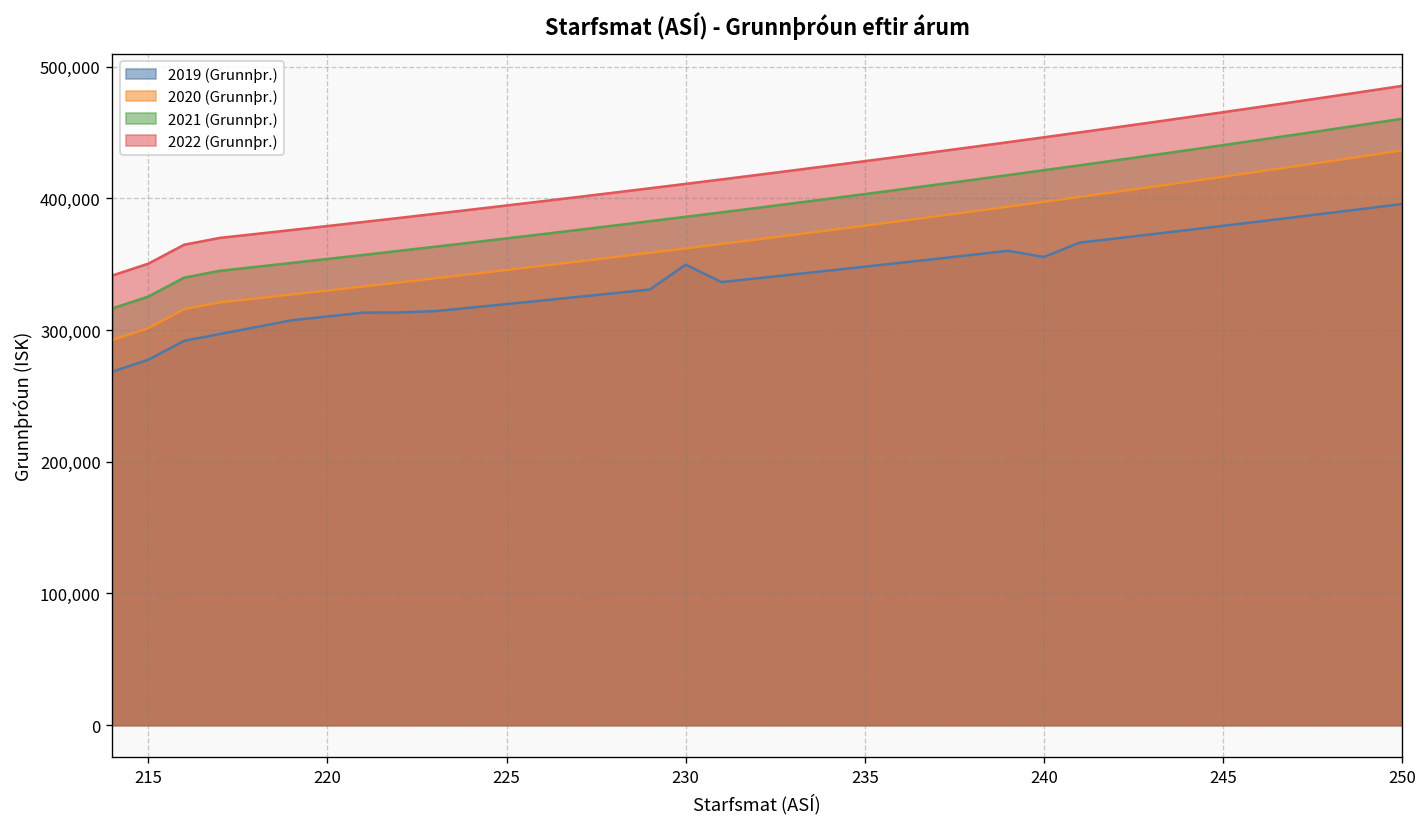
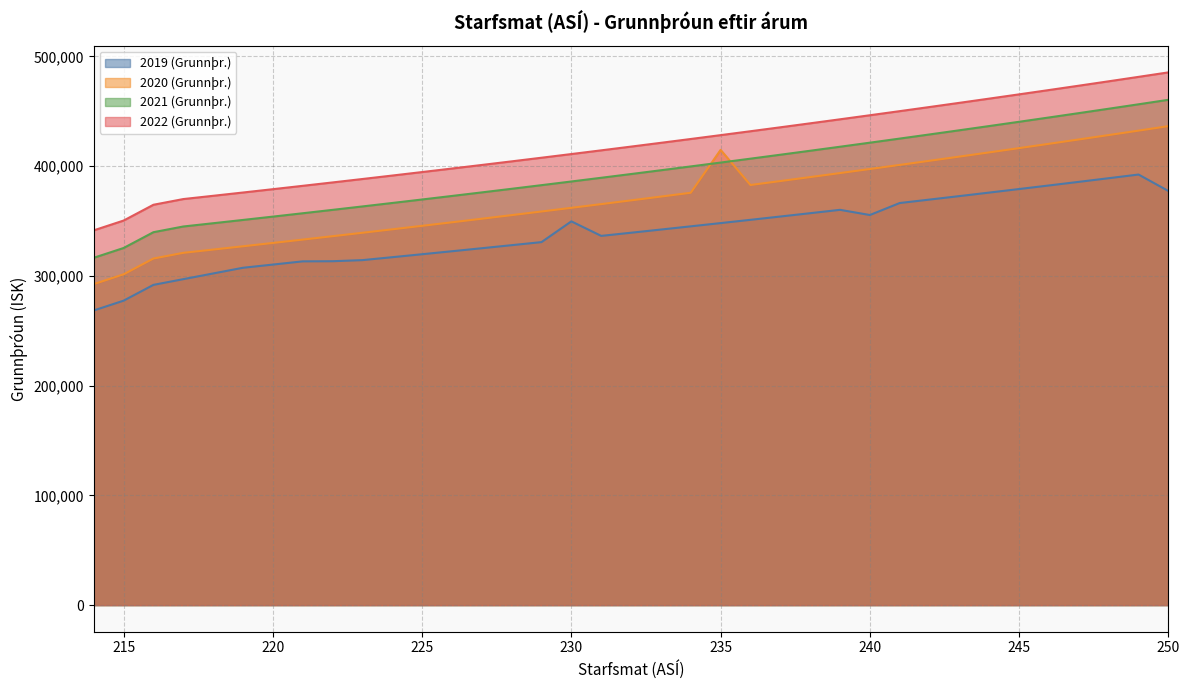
2020 (Grunnþr.), 235: 379,000 -> 415,000
2019 (Grunnþr.), 250: 396,000 -> 377,000
